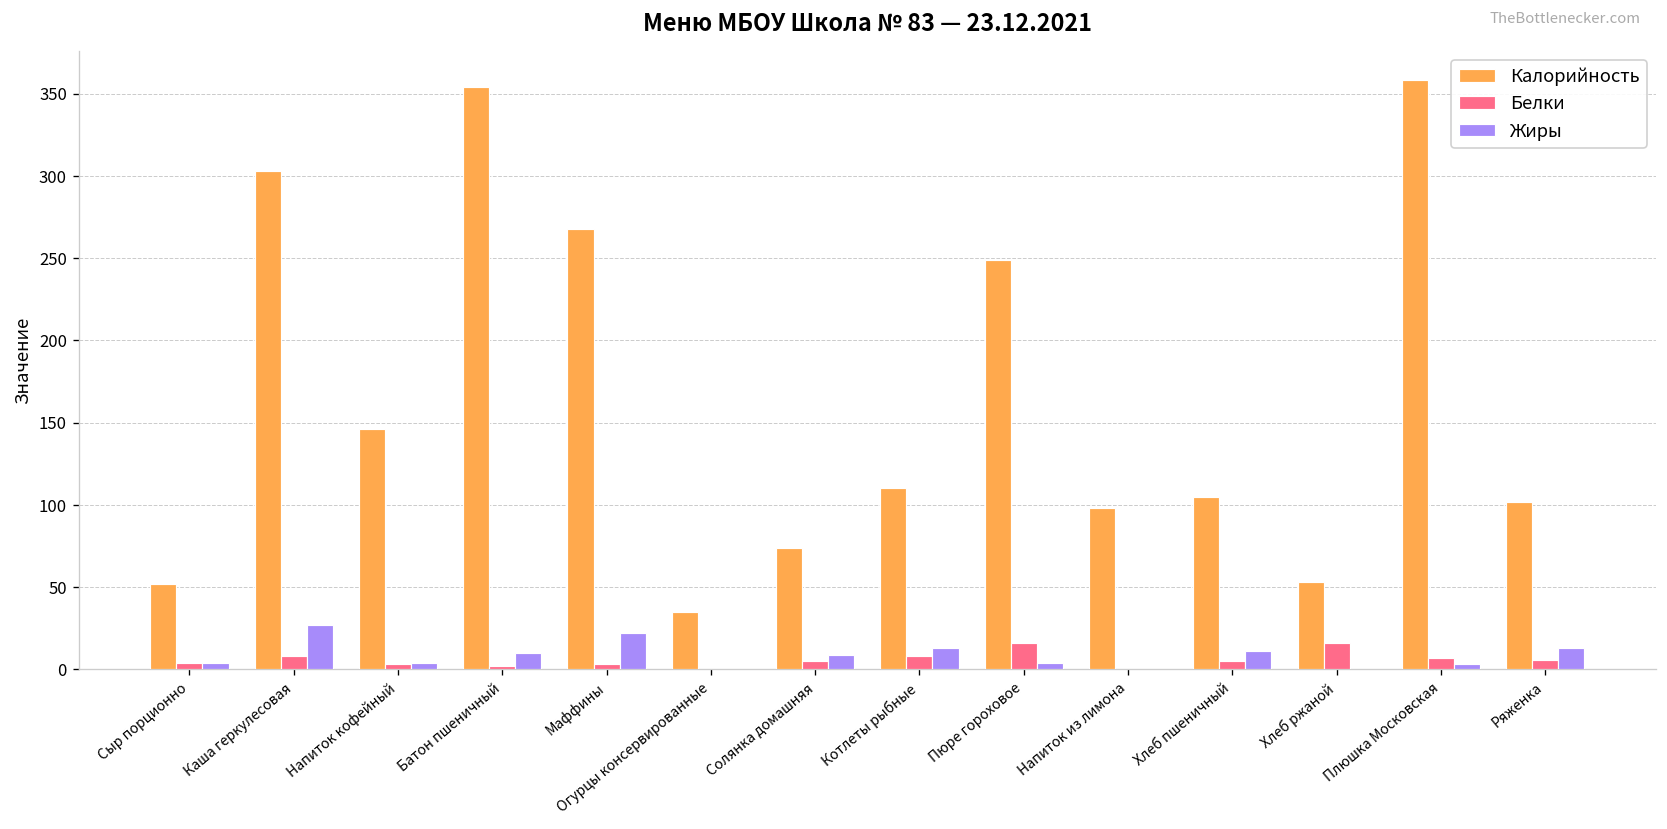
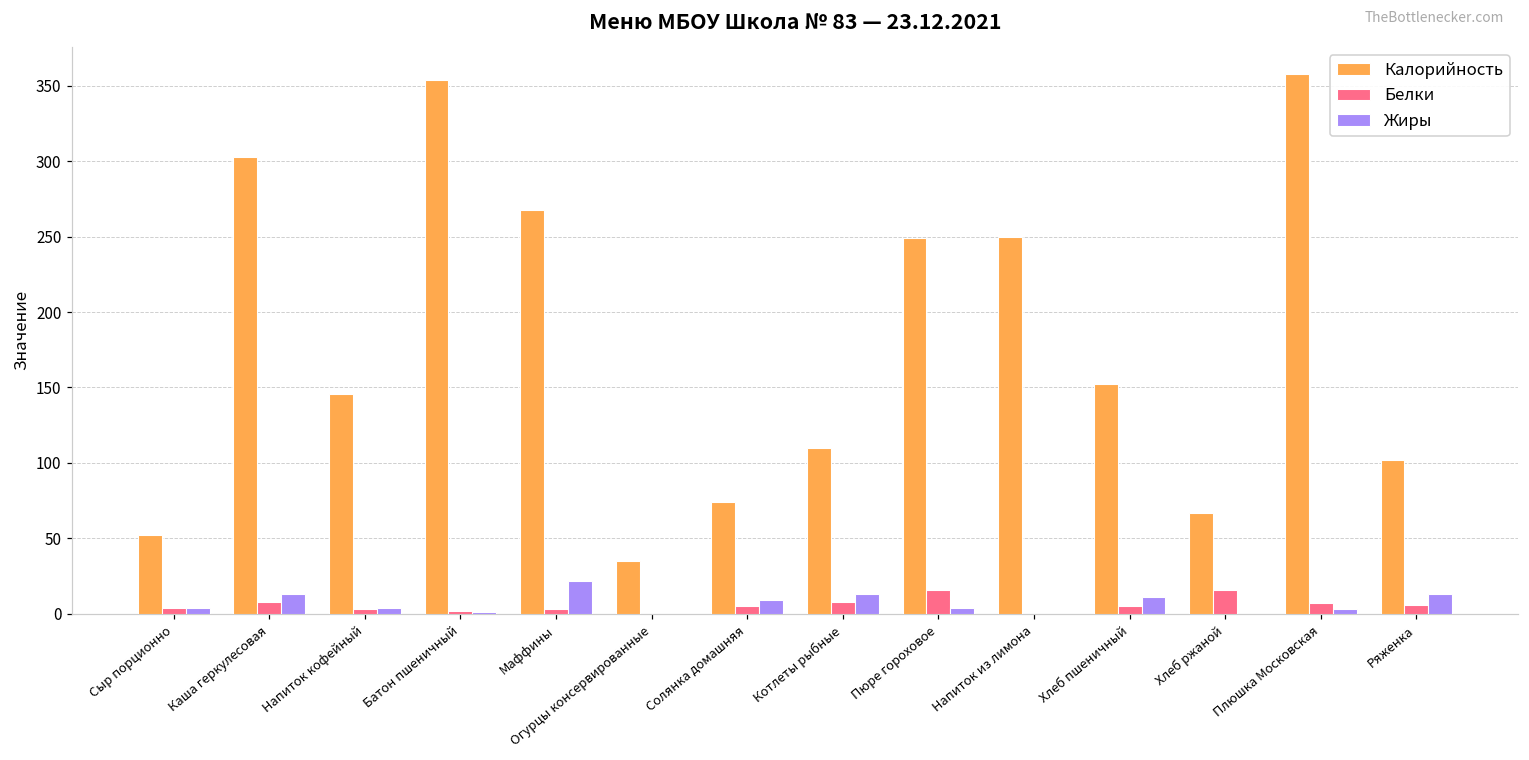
Жиры, Каша геркулесовая: 27 -> 13
Жиры, Батон пшеничный: 10 -> 1
Калорийность, Напиток из лимона: 98 -> 250
Калорийность, Хлеб пшеничный: 105 -> 152
Калорийность, Хлеб ржаной: 53 -> 67
